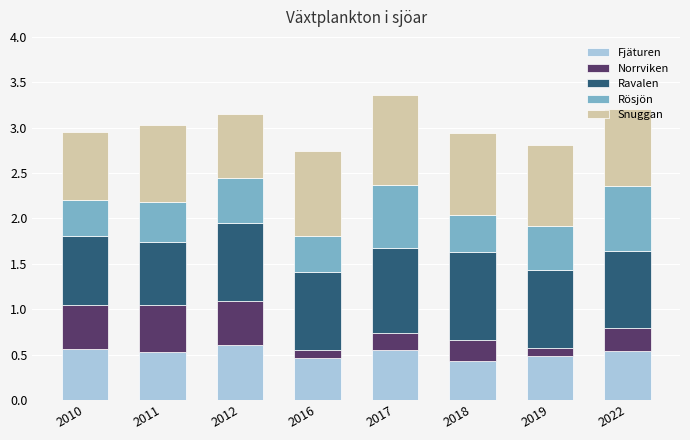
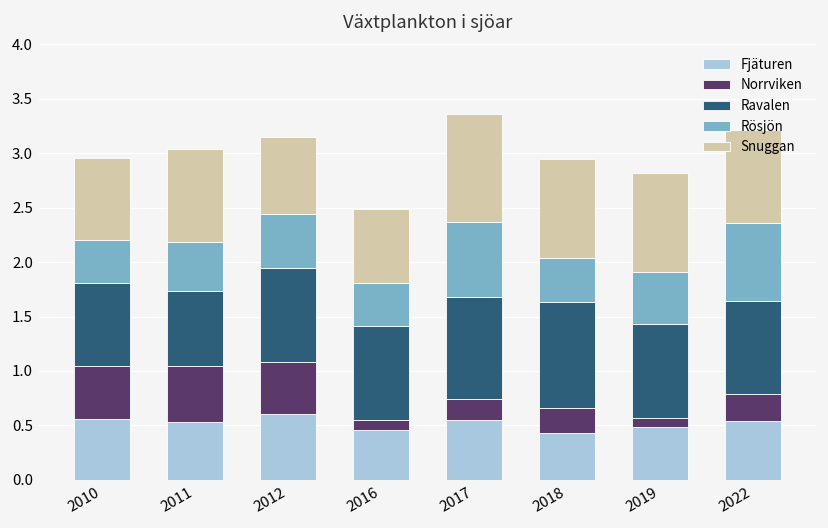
Snuggan, 2016: 0.9 -> 0.7
